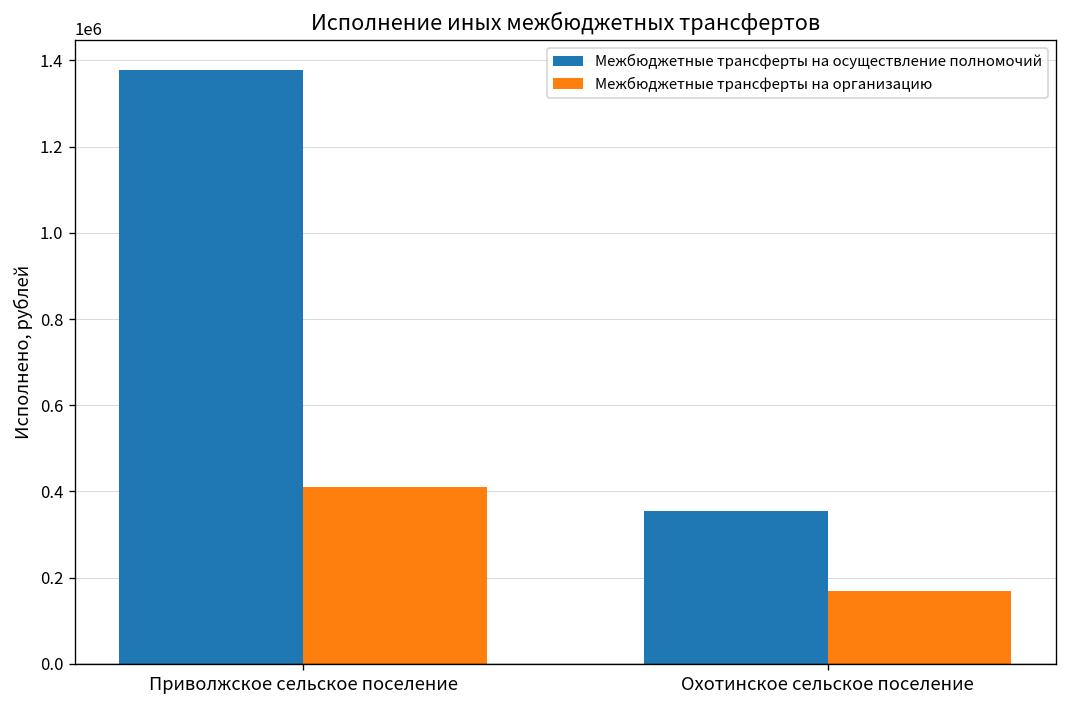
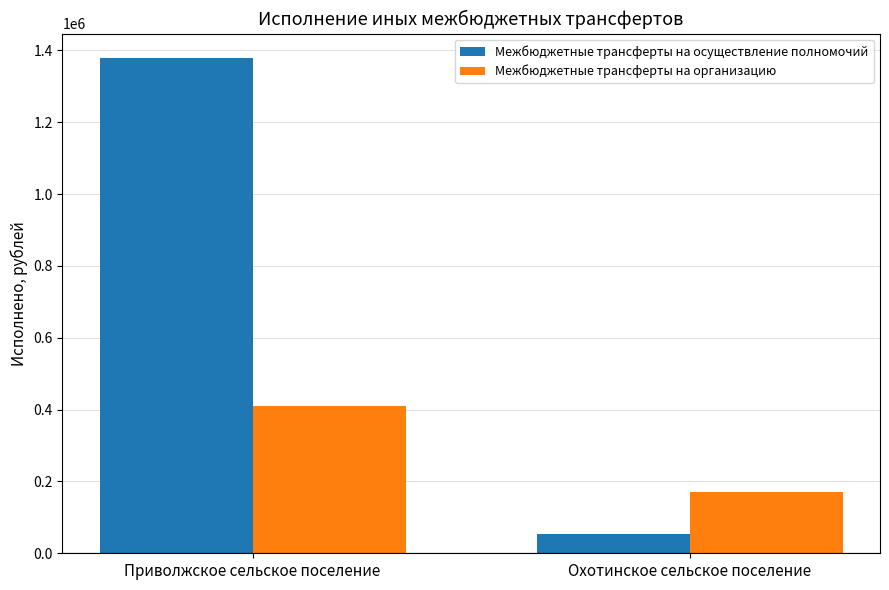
Межбюджетные трансферты на осуществление полномочий, Охотинское сельское поселение: 360000 -> 50000
